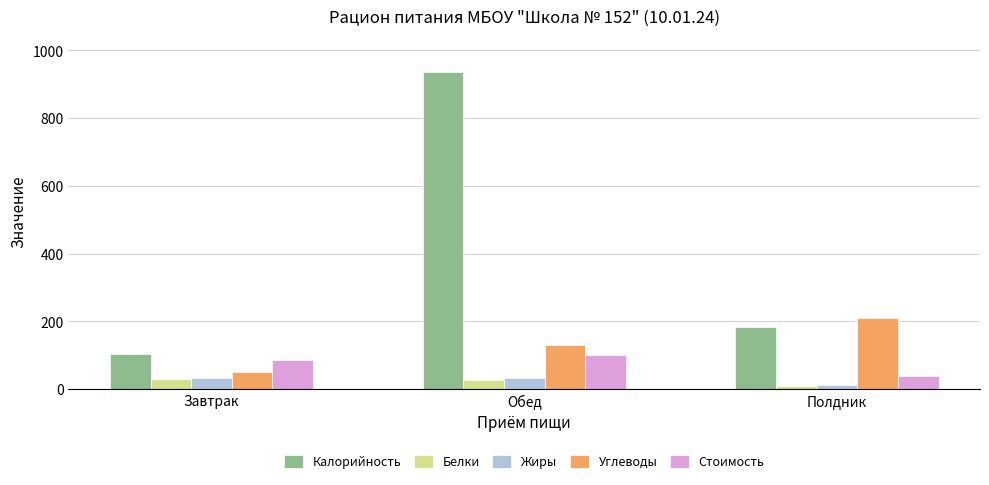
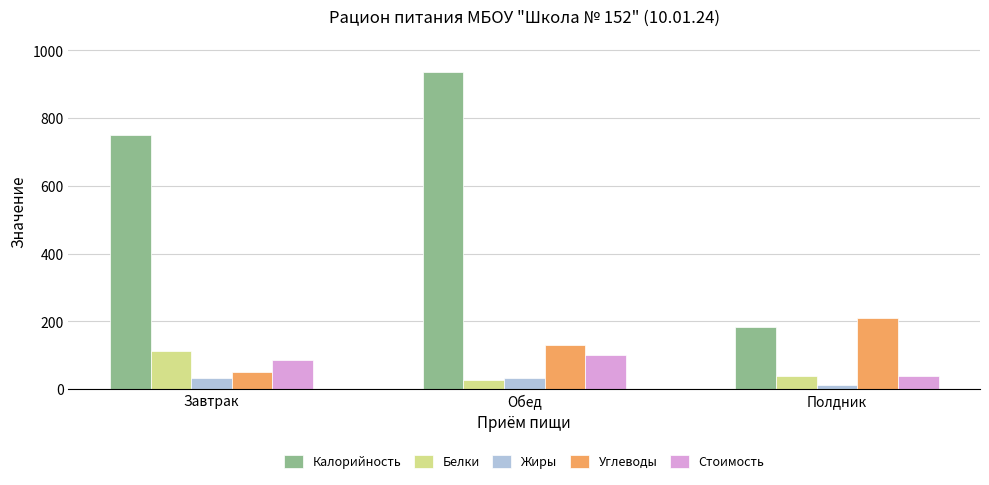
Калорийность, Завтрак: 110 -> 750
Белки, Завтрак: 30 -> 110
Белки, Полдник: 10 -> 40
